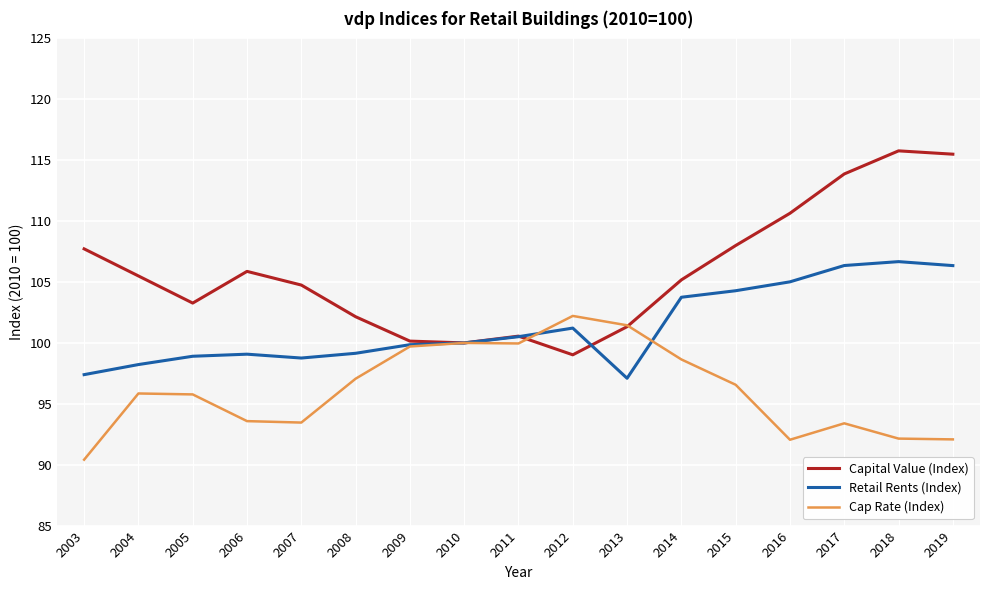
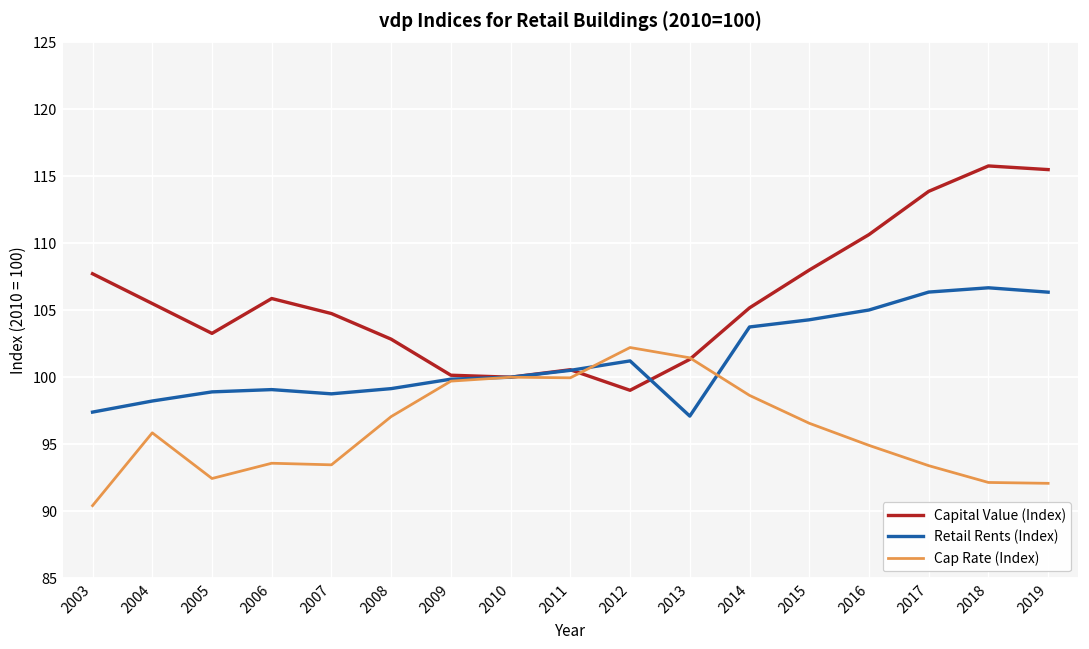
Cap Rate (Index), 2005: 95.8 -> 92.4
Capital Value (Index), 2008: 102.2 -> 102.8
Cap Rate (Index), 2016: 92.0 -> 94.9
